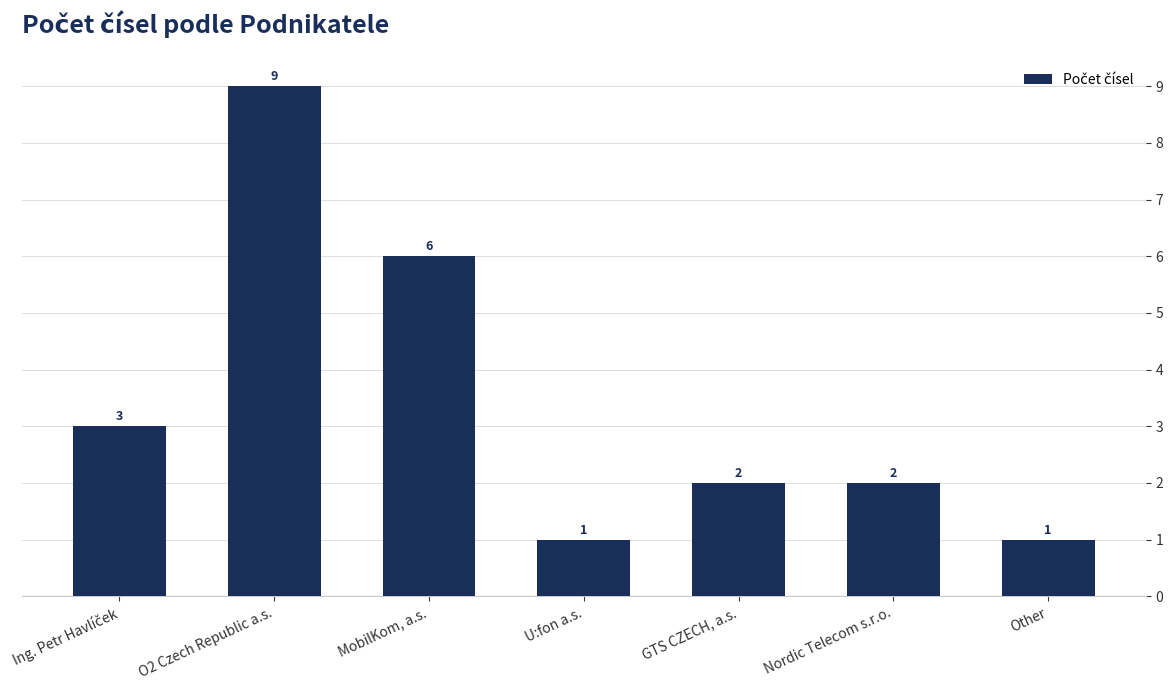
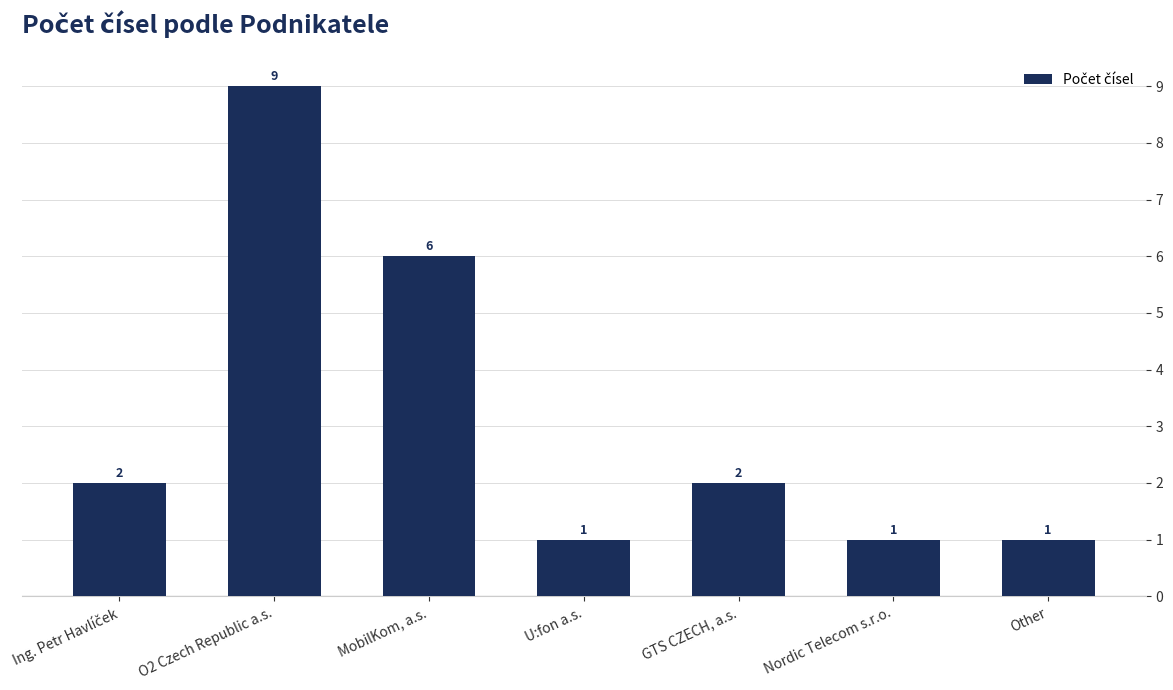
Ing. Petr Havlíček: 3 -> 2
Nordic Telecom s.r.o.: 2 -> 1
